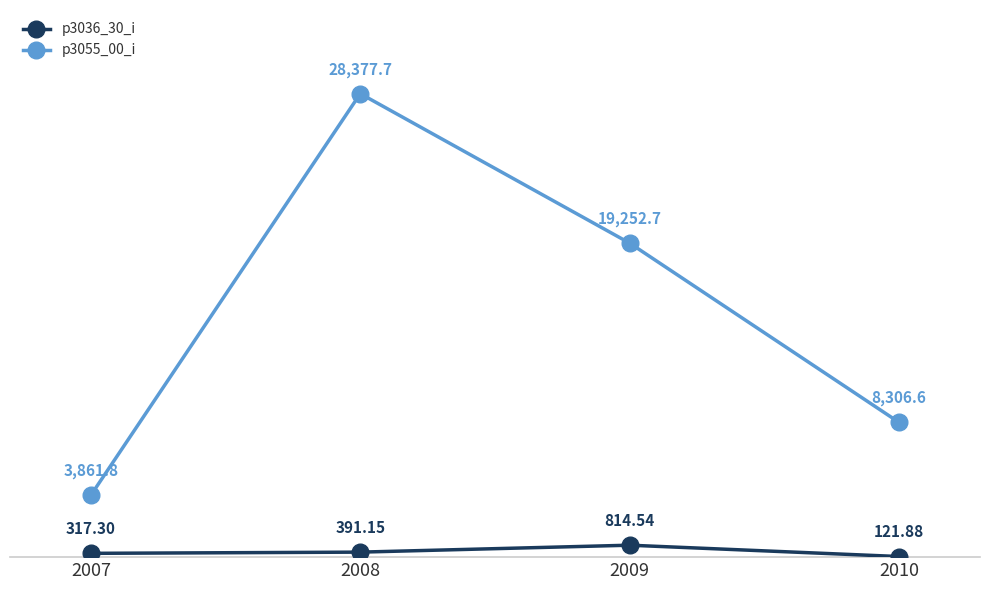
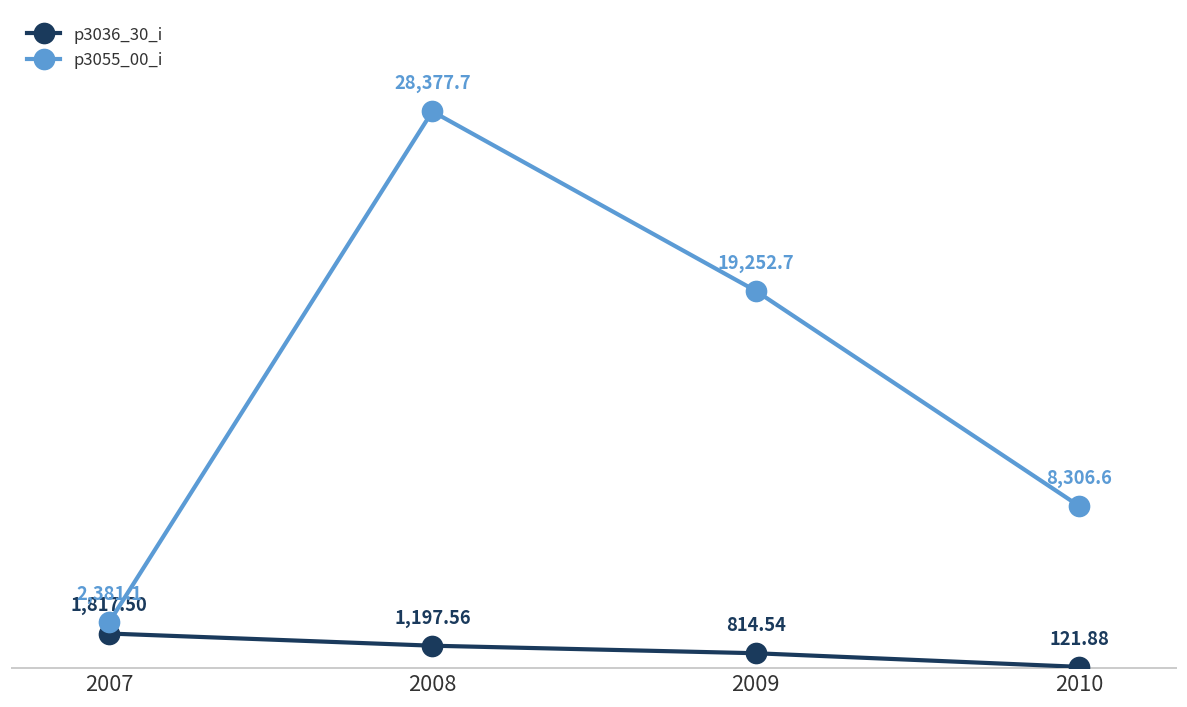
p3036_30_i, 2007: 317.30 -> 1,817.50
p3055_00_i, 2007: 3,861.8 -> 2,381.1
p3036_30_i, 2008: 391.15 -> 1,197.56
